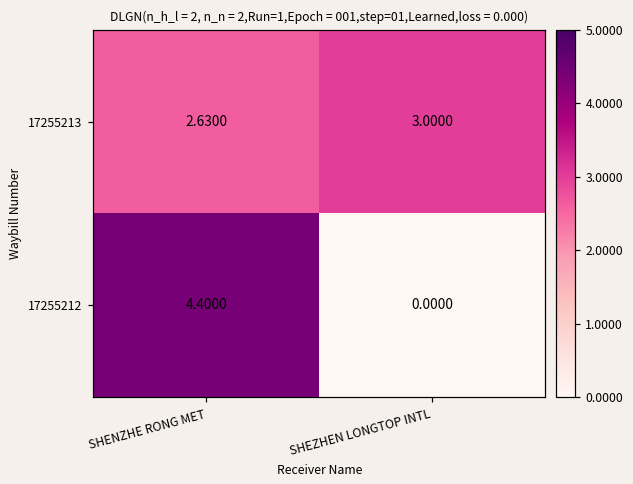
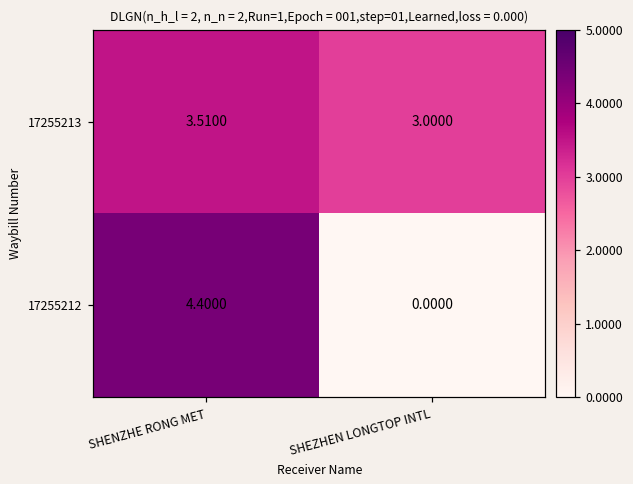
17255213, SHENZHE RONG MET: 2.6300 -> 3.5100
